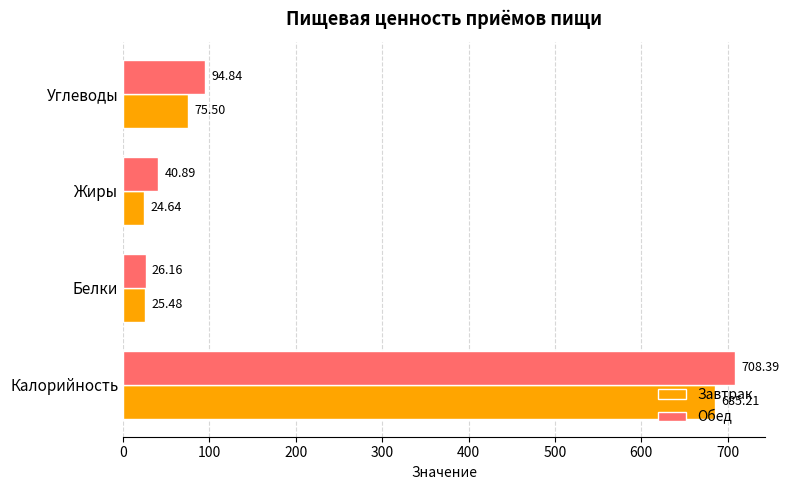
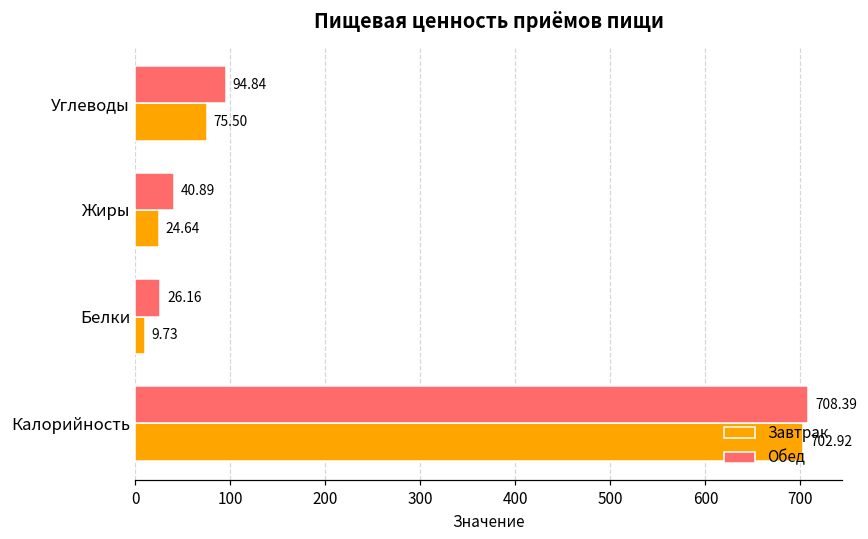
Завтрак, Белки: 25.48 -> 9.73
Завтрак, Калорийность: 685.21 -> 702.92
